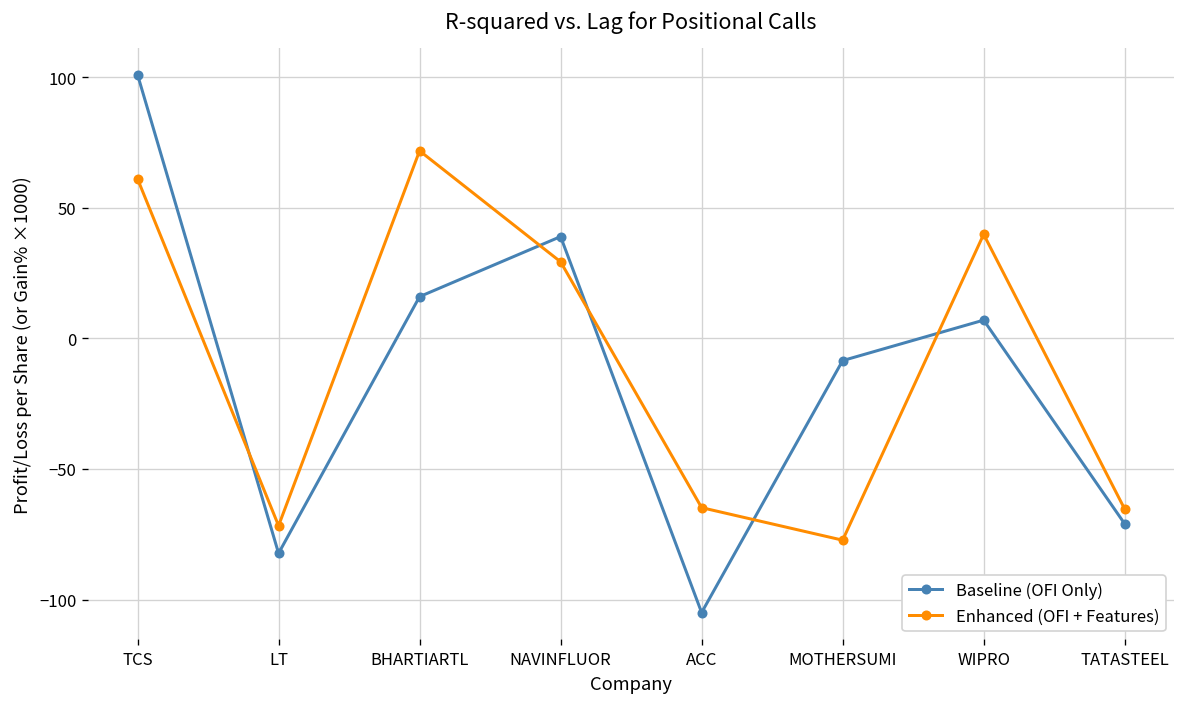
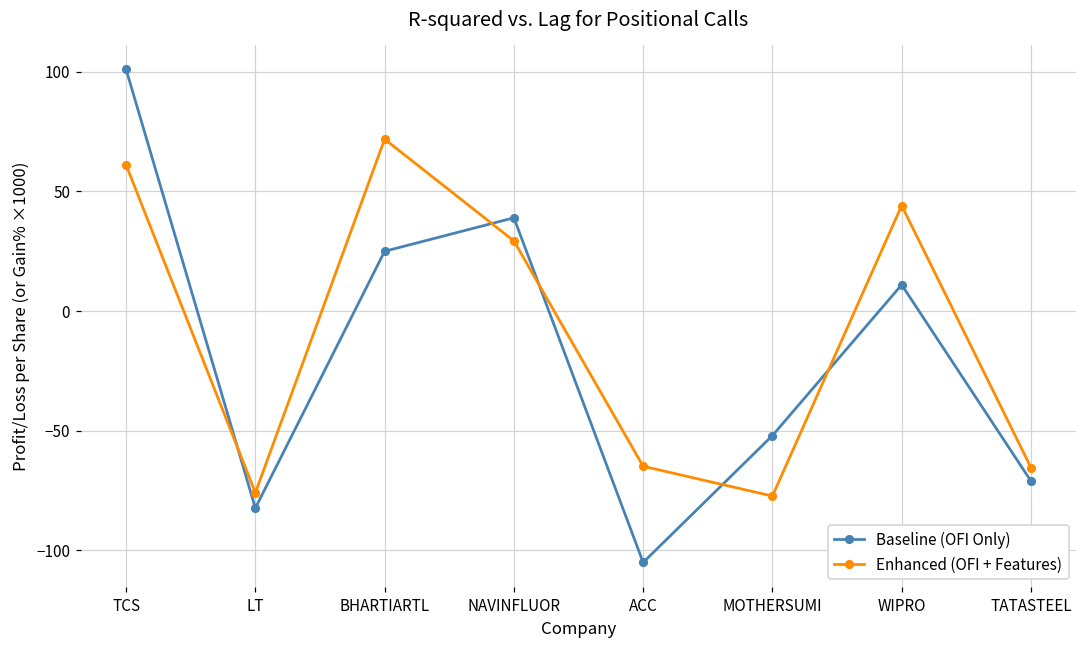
Enhanced (OFI + Features), LT: -72 -> -76
Baseline (OFI Only), BHARTIARTL: 16 -> 25
Baseline (OFI Only), MOTHERSUMI: -9 -> -52
Baseline (OFI Only), WIPRO: 7 -> 11
Enhanced (OFI + Features), WIPRO: 40 -> 44
